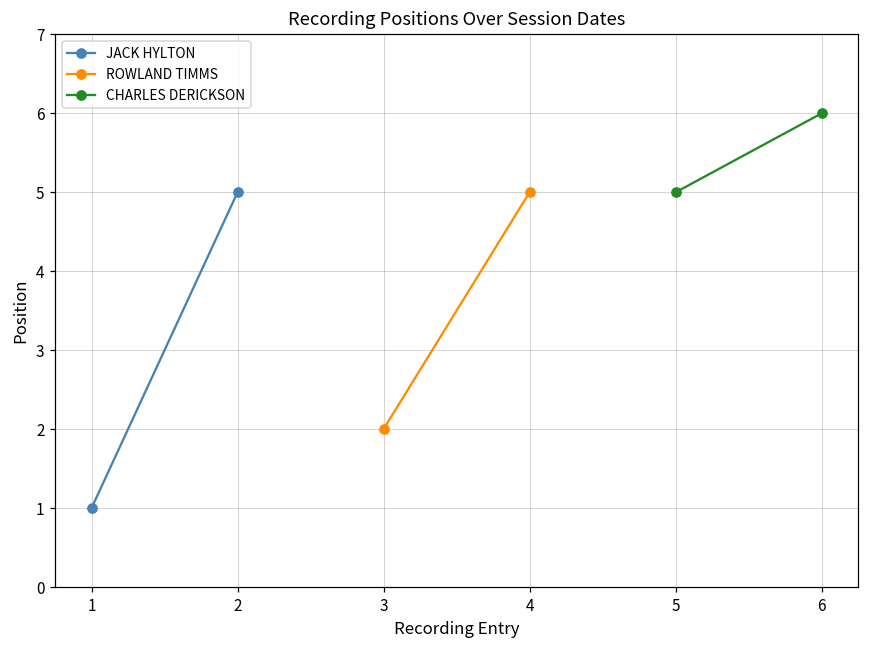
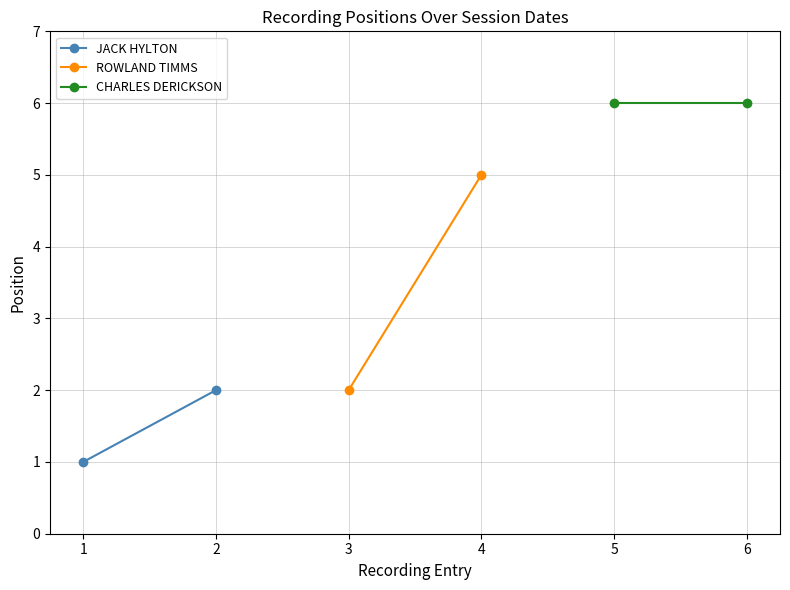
JACK HYLTON, 2: 5 -> 2
CHARLES DERICKSON, 5: 5 -> 6
